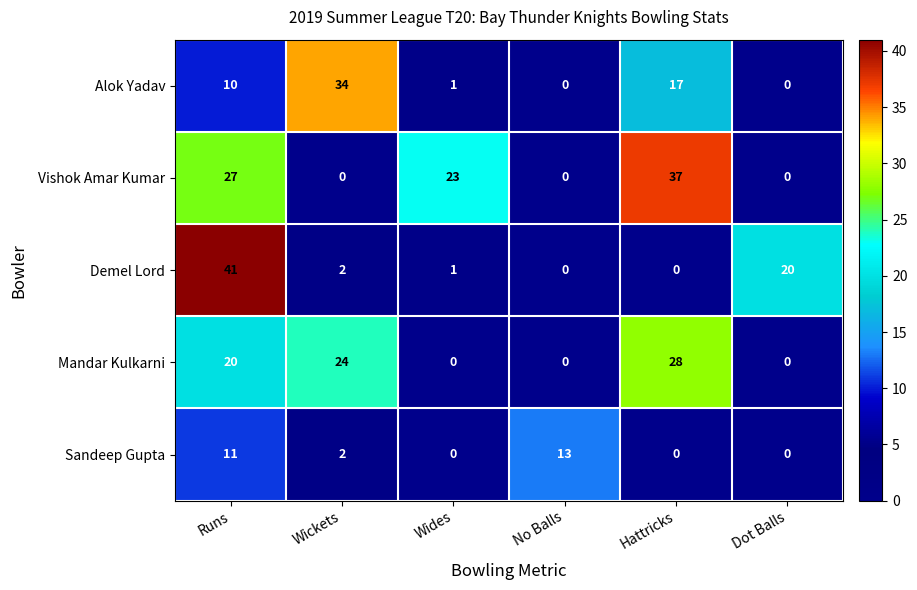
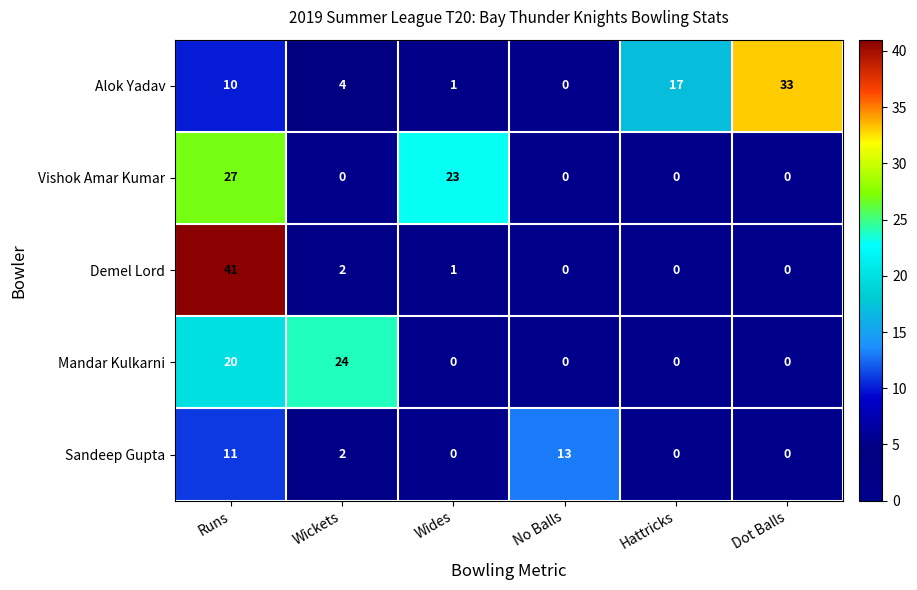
Alok Yadav, Wickets: 34 -> 4
Alok Yadav, Dot Balls: 0 -> 33
Vishok Amar Kumar, Hattricks: 37 -> 0
Demel Lord, Dot Balls: 20 -> 0
Mandar Kulkarni, Hattricks: 28 -> 0
